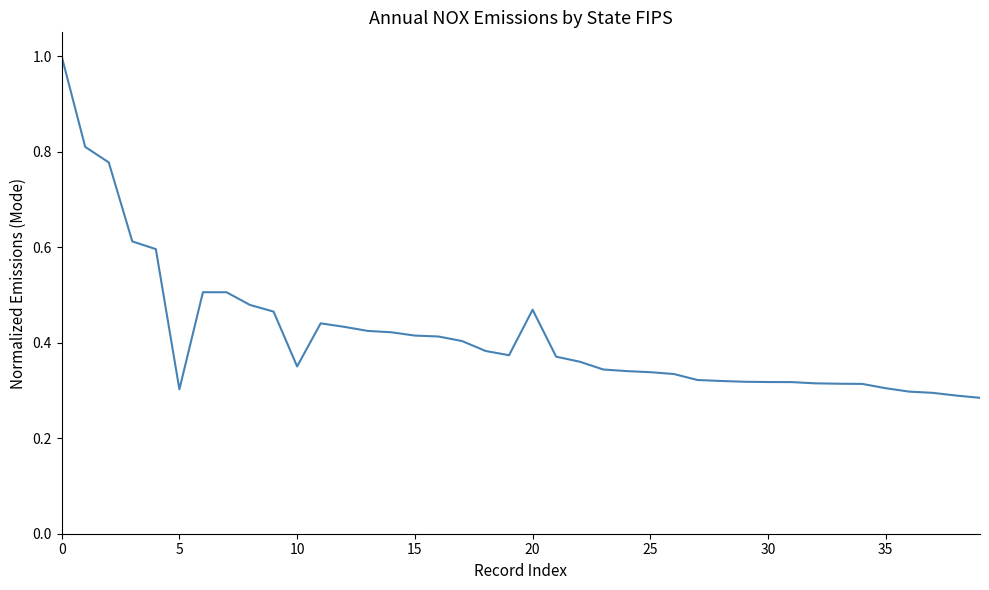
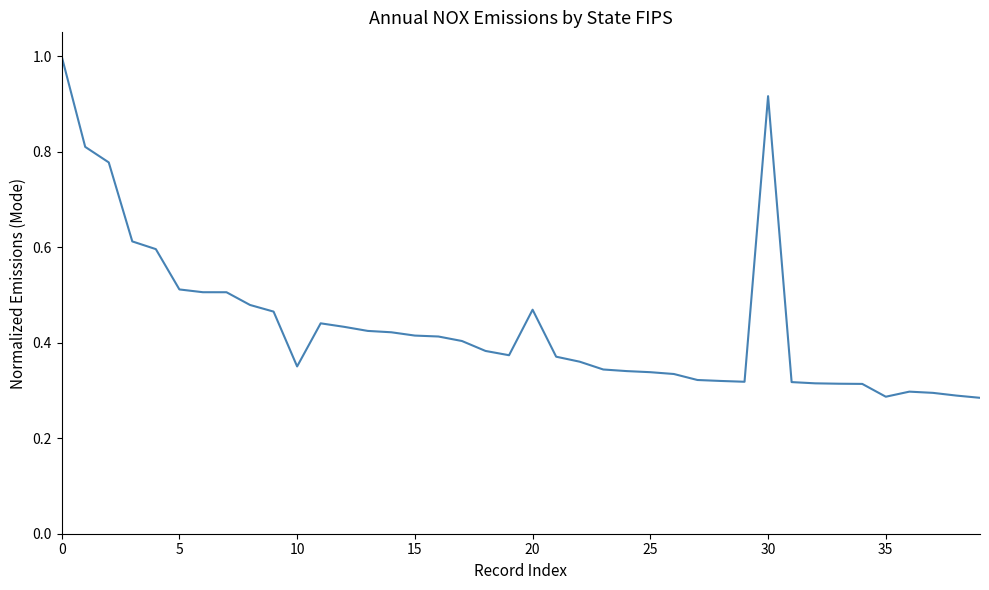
5: 0.30 -> 0.51
30: 0.32 -> 0.92
35: 0.30 -> 0.29
